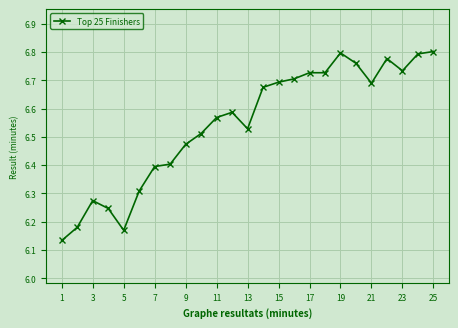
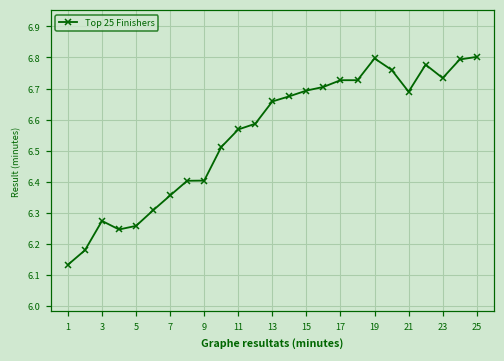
5: 6.17 -> 6.26
7: 6.40 -> 6.36
9: 6.47 -> 6.40
13: 6.53 -> 6.66
